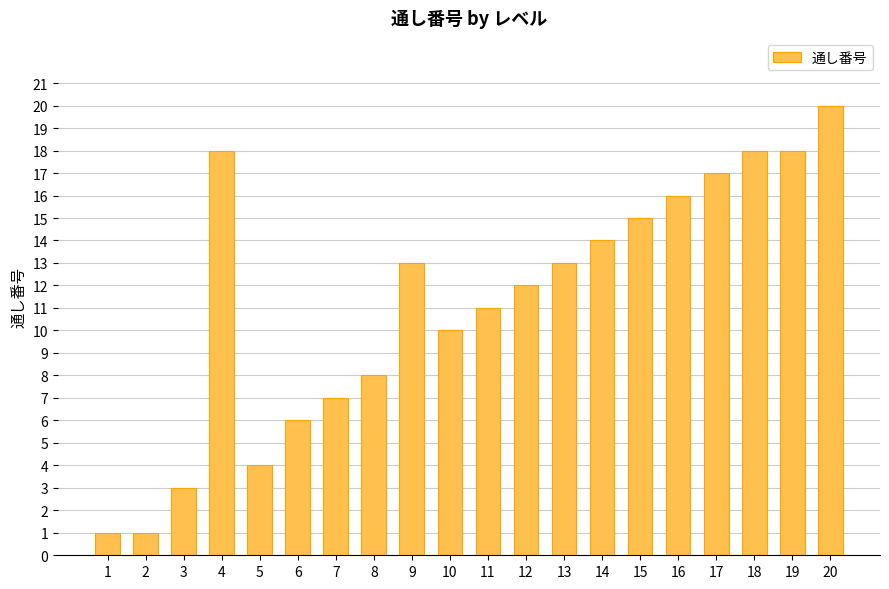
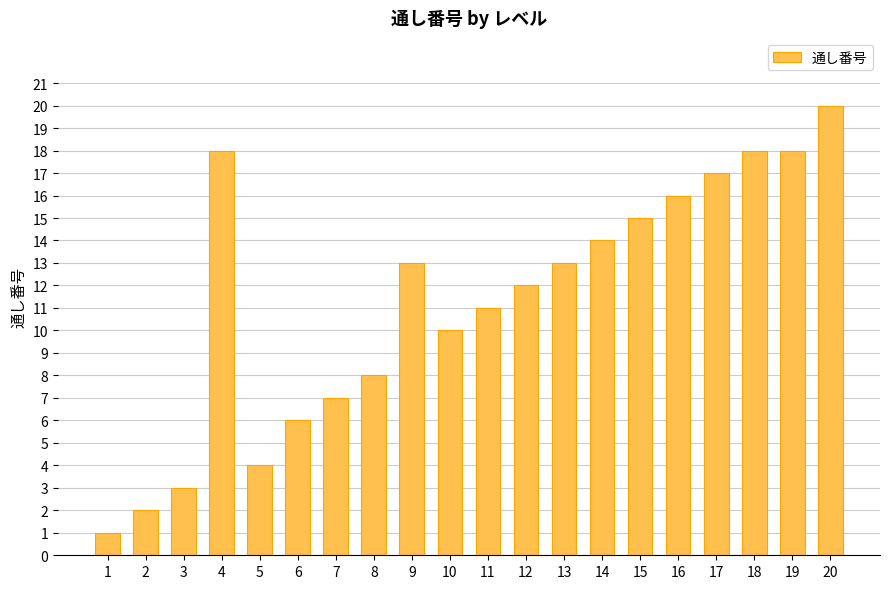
2: 1 -> 2
